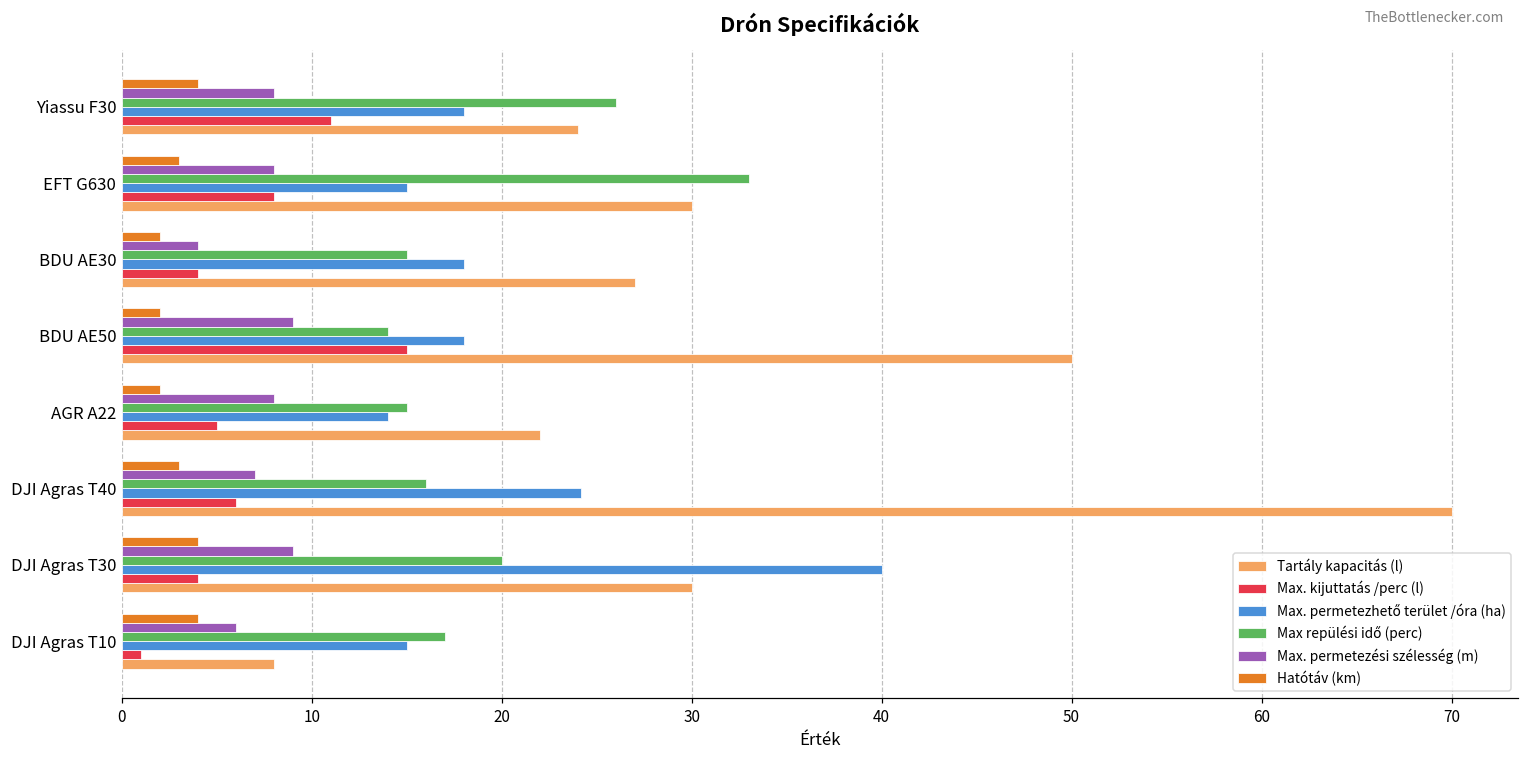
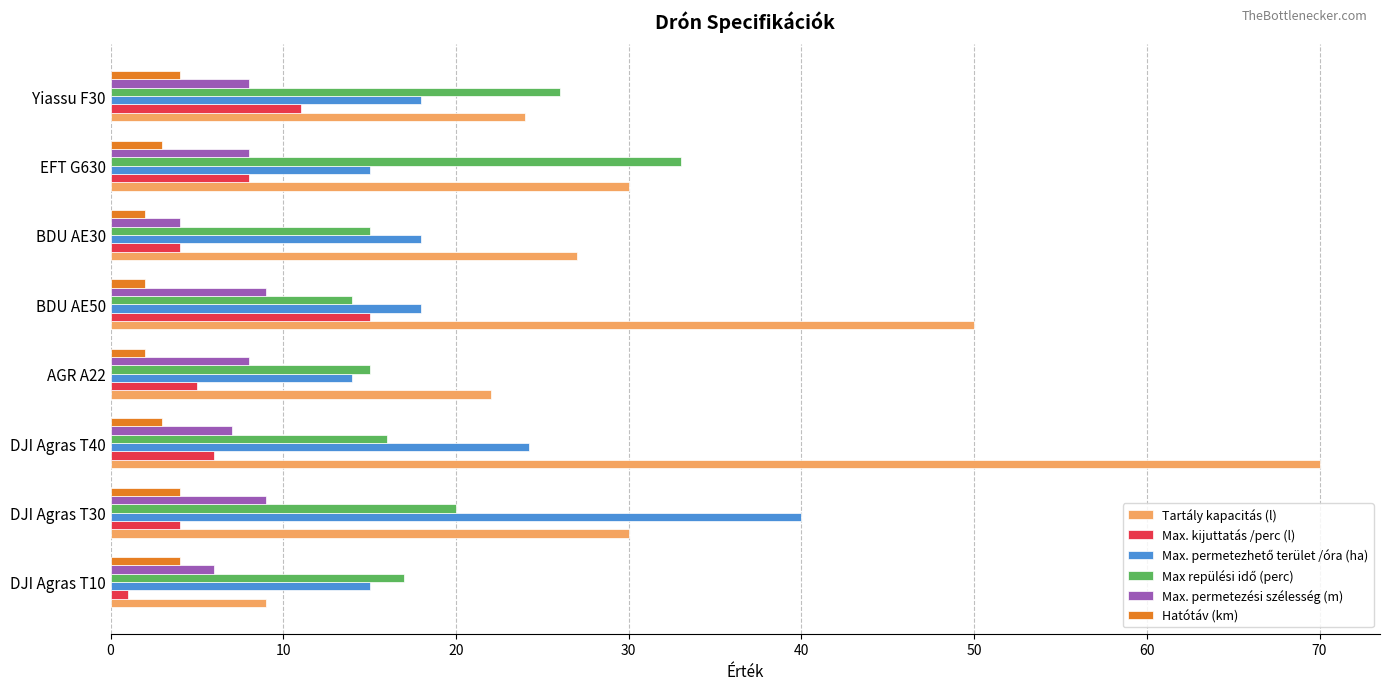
Tartály kapacitás (l), DJI Agras T10: 8 -> 9
